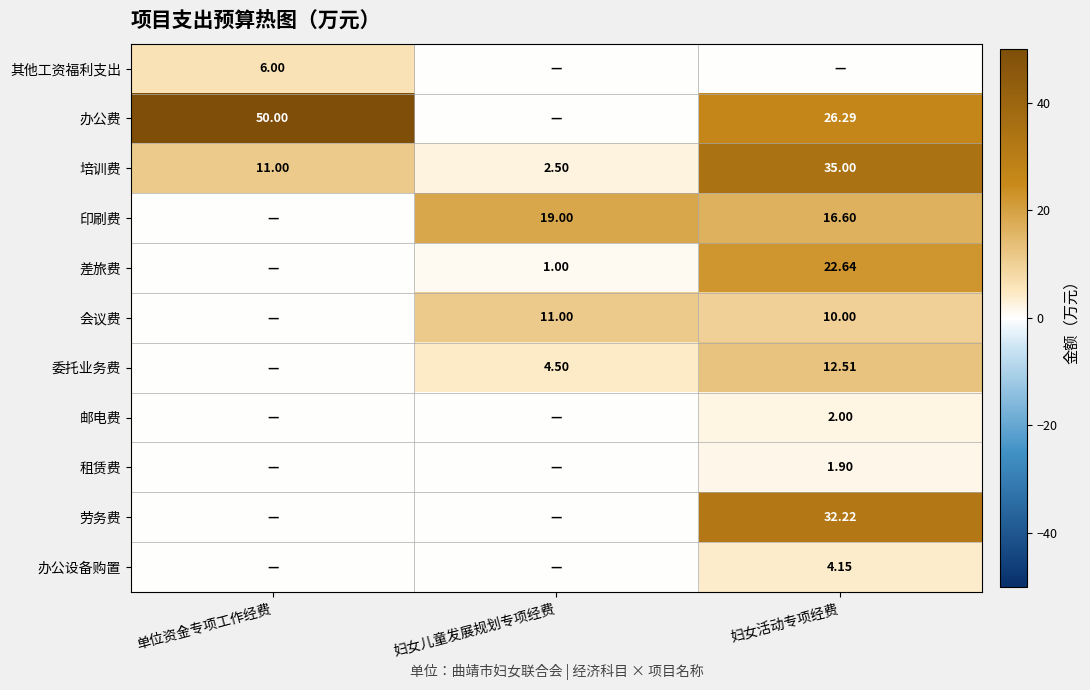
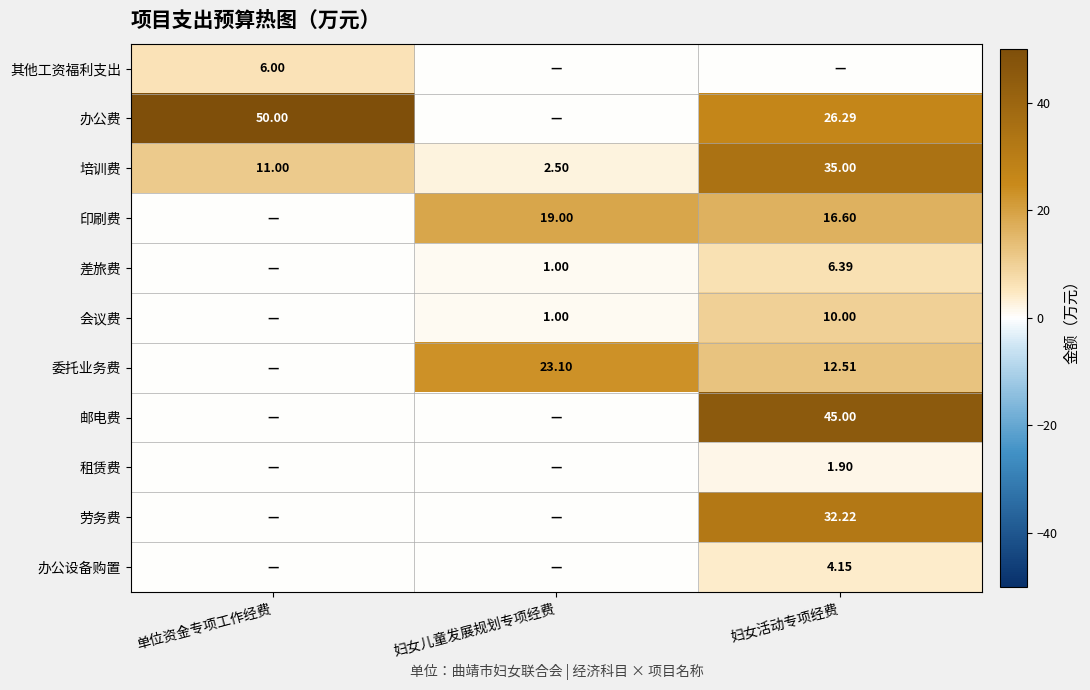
差旅费, 妇女活动专项经费: 22.64 -> 6.39
会议费, 妇女儿童发展规划专项经费: 11.00 -> 1.00
委托业务费, 妇女儿童发展规划专项经费: 4.50 -> 23.10
邮电费, 妇女活动专项经费: 2.00 -> 45.00
